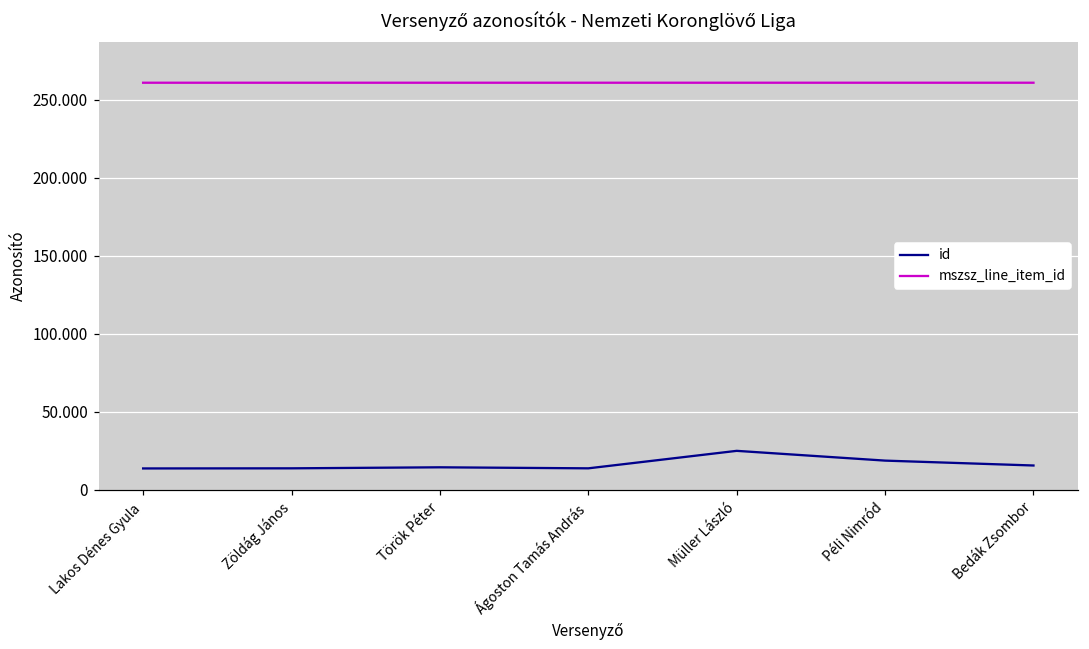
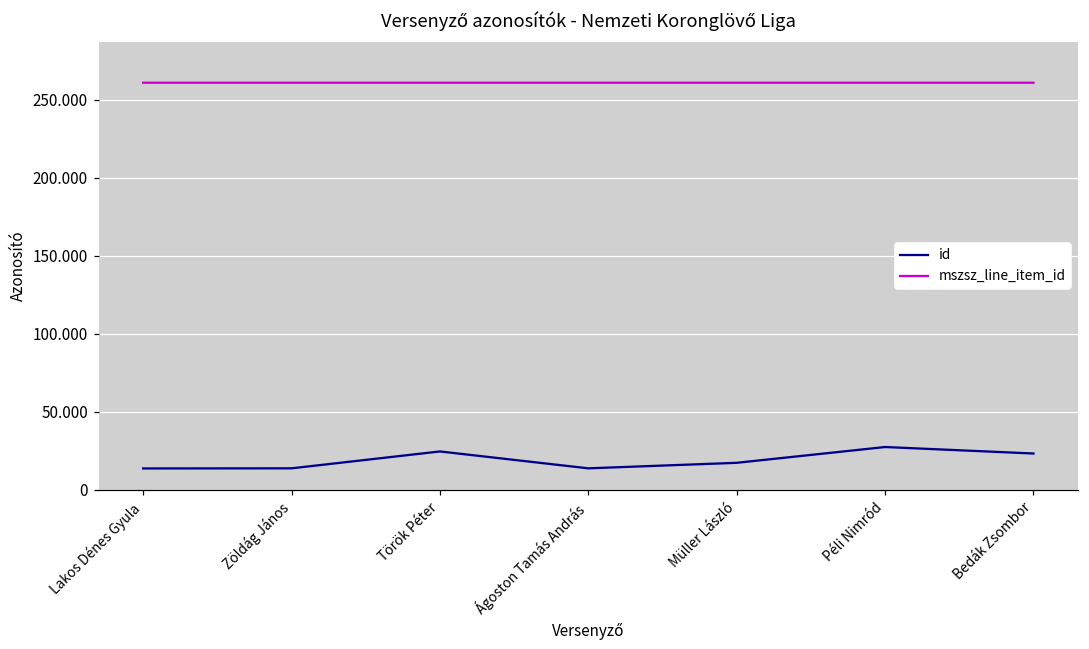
id, Török Péter: 14 -> 25
id, Müller László: 25 -> 17
id, Péli Nimród: 19 -> 27
id, Bedák Zsombor: 16 -> 23
